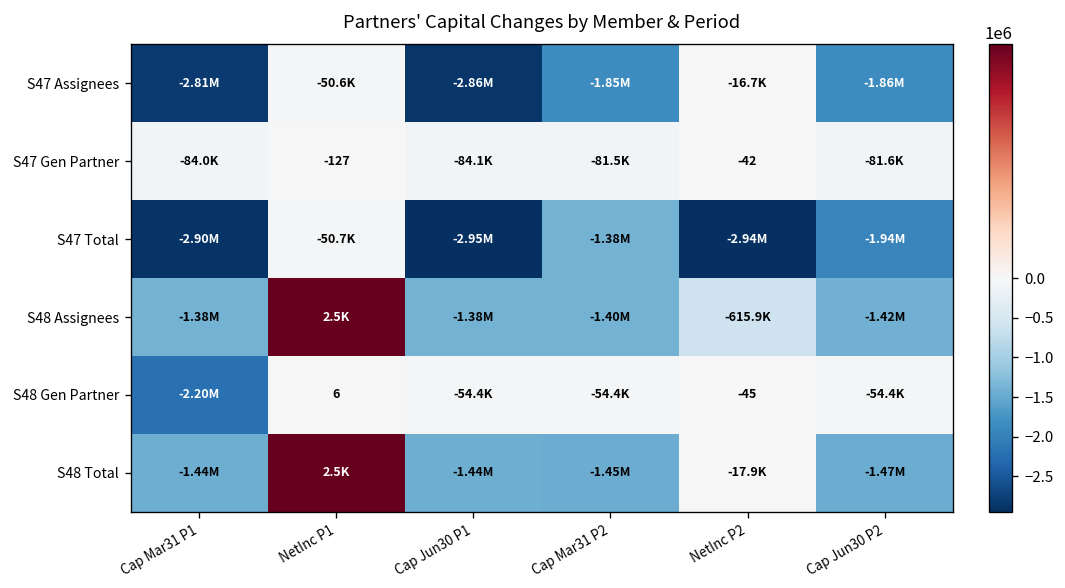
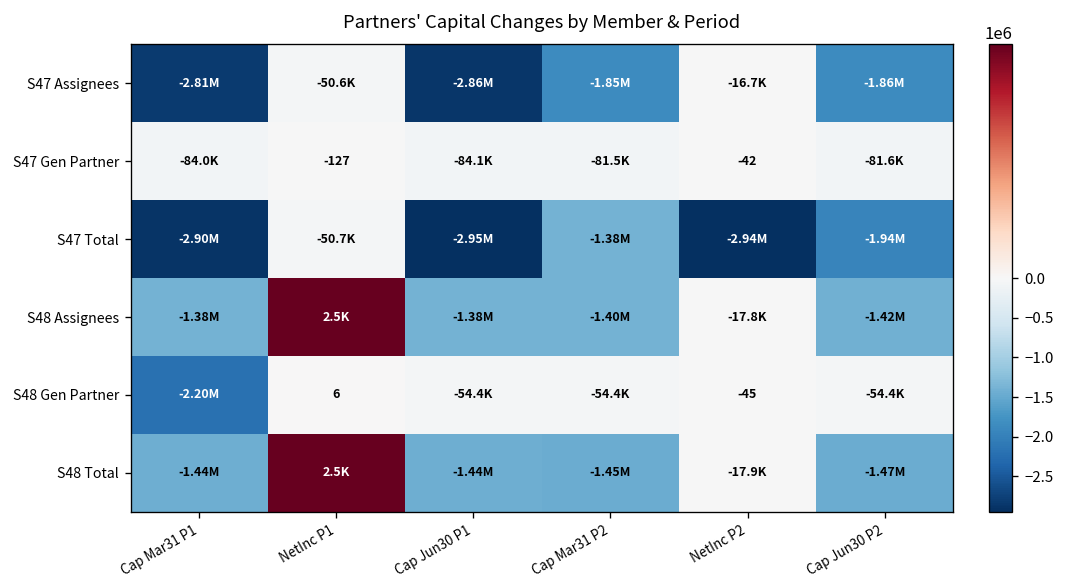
S48 Assignees, NetInc P2: -615.9K -> -17.8K
